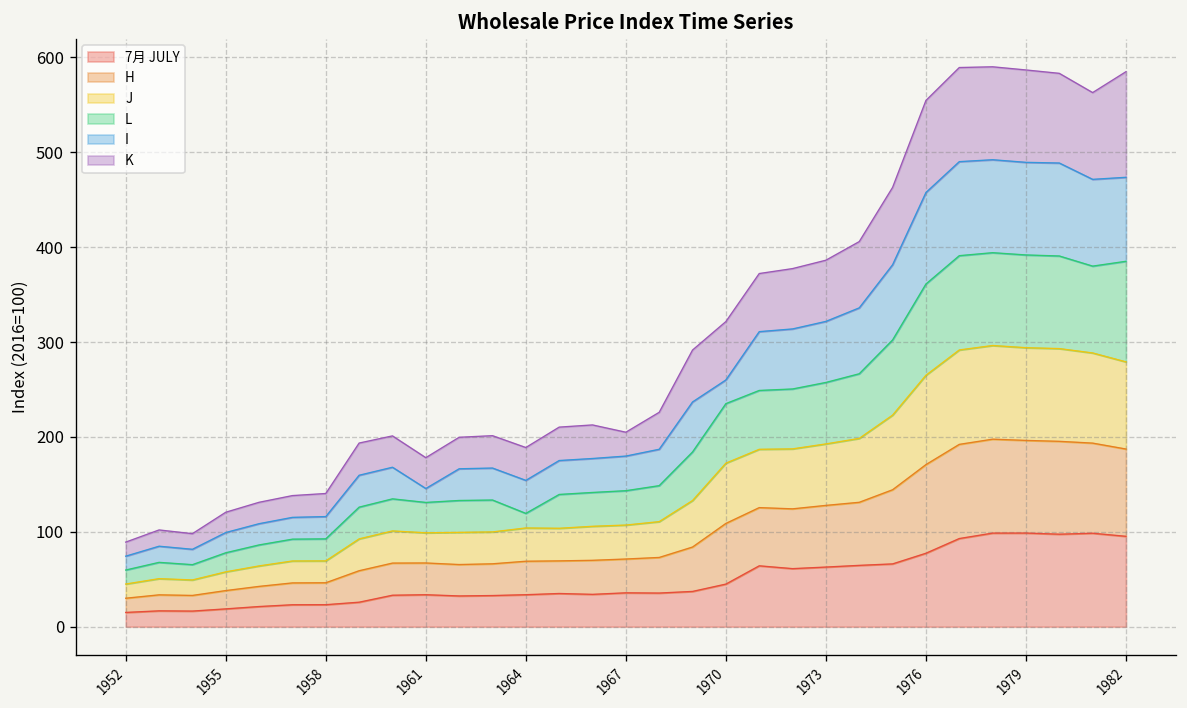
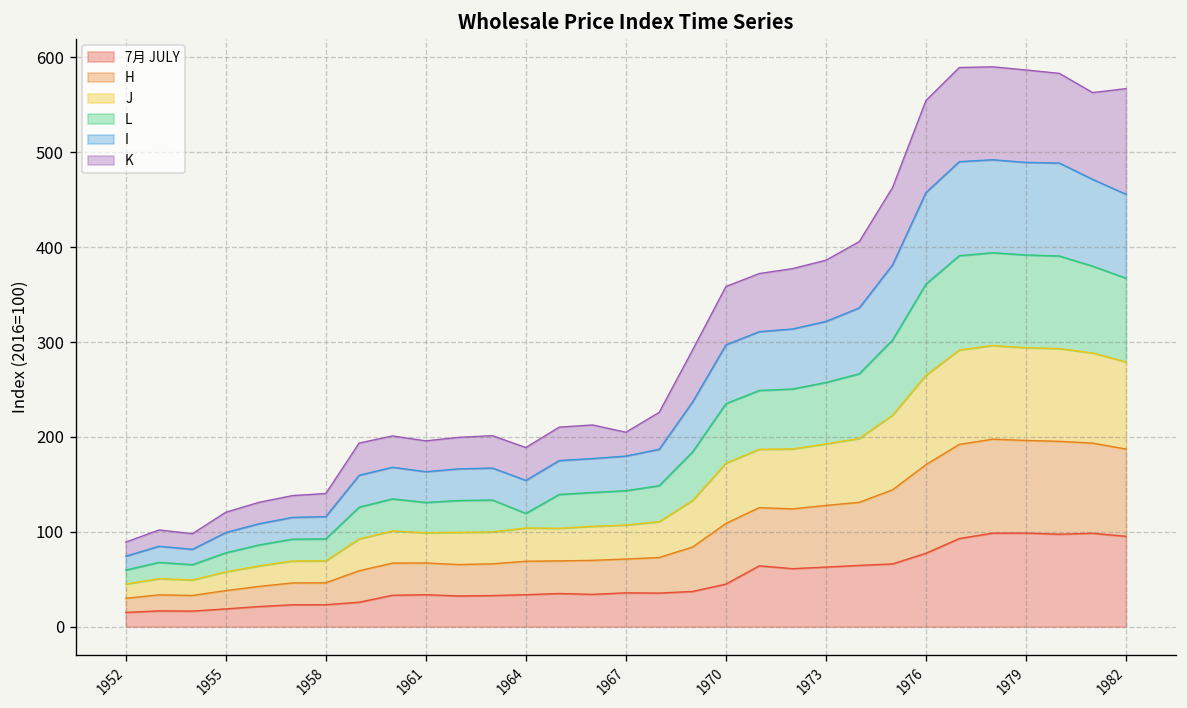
I, 1961: 10 -> 30
I, 1970: 20 -> 60
L, 1982: 110 -> 90
